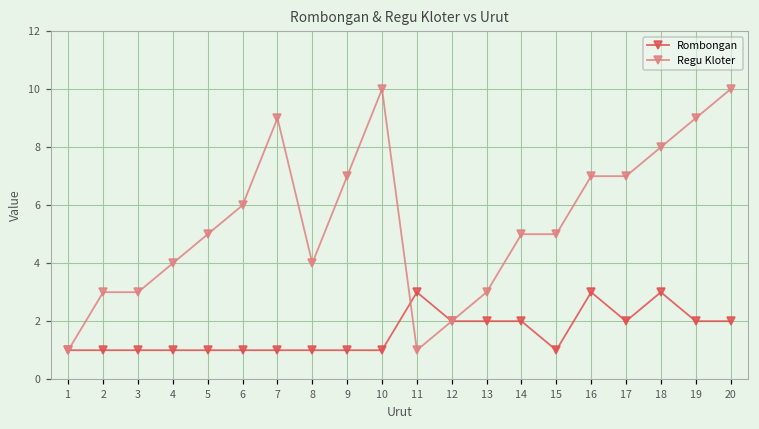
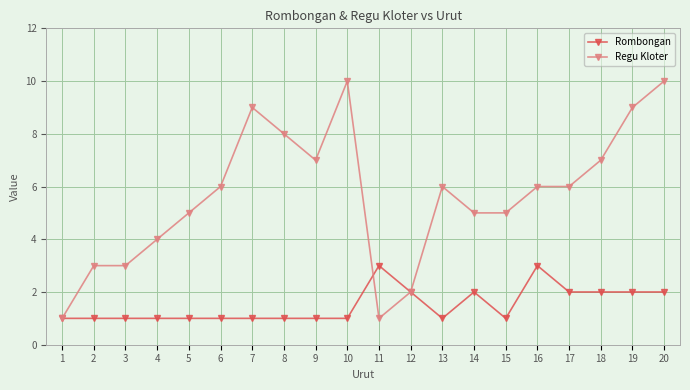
Regu Kloter, 8: 4 -> 8
Rombongan, 13: 2 -> 1
Regu Kloter, 13: 3 -> 6
Regu Kloter, 16: 7 -> 6
Regu Kloter, 17: 7 -> 6
Rombongan, 18: 3 -> 2
Regu Kloter, 18: 8 -> 7
